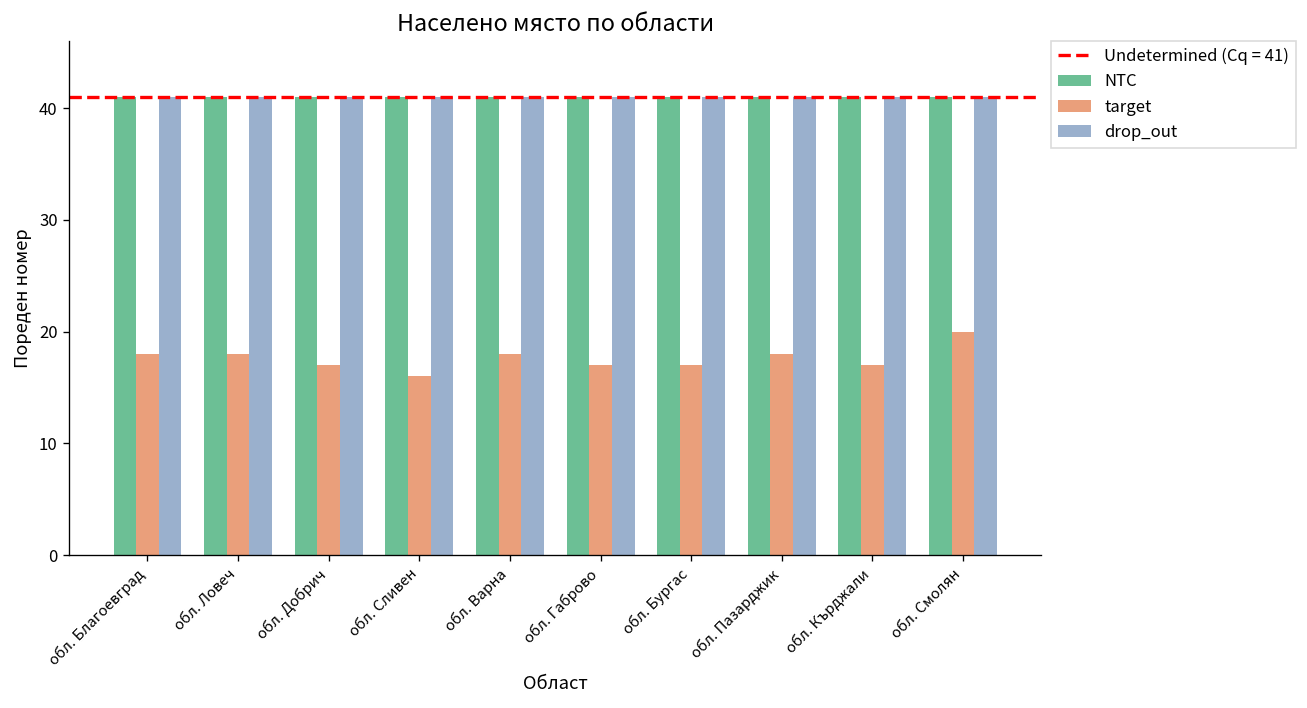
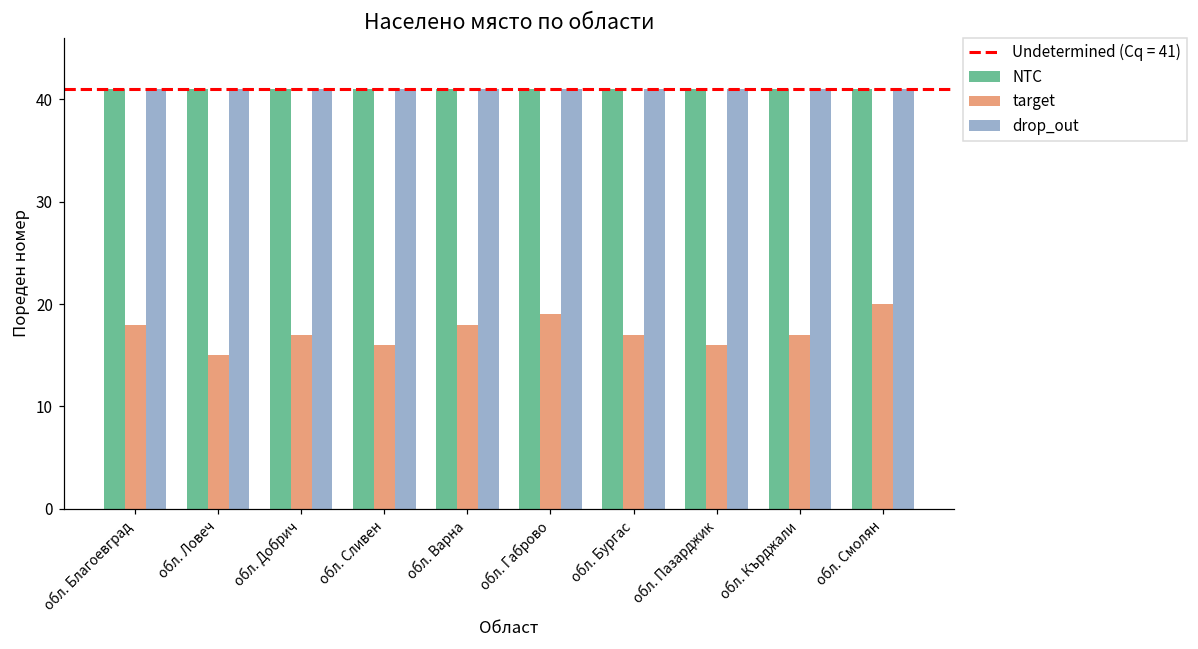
target, обл. Ловеч: 18 -> 15
target, обл. Габрово: 17 -> 19
target, обл. Пазарджик: 18 -> 16
